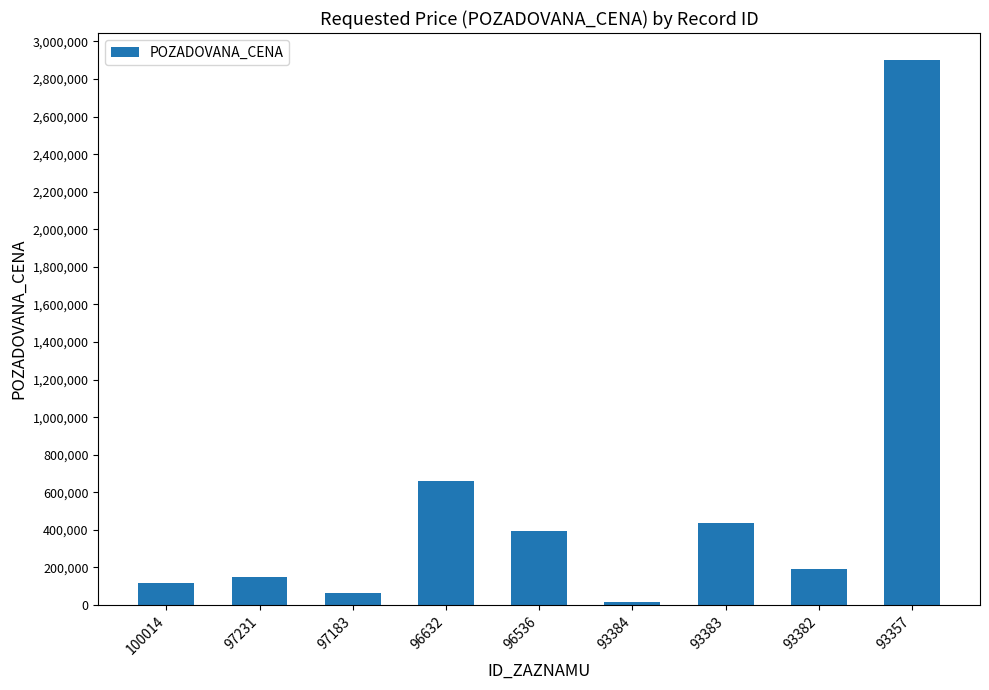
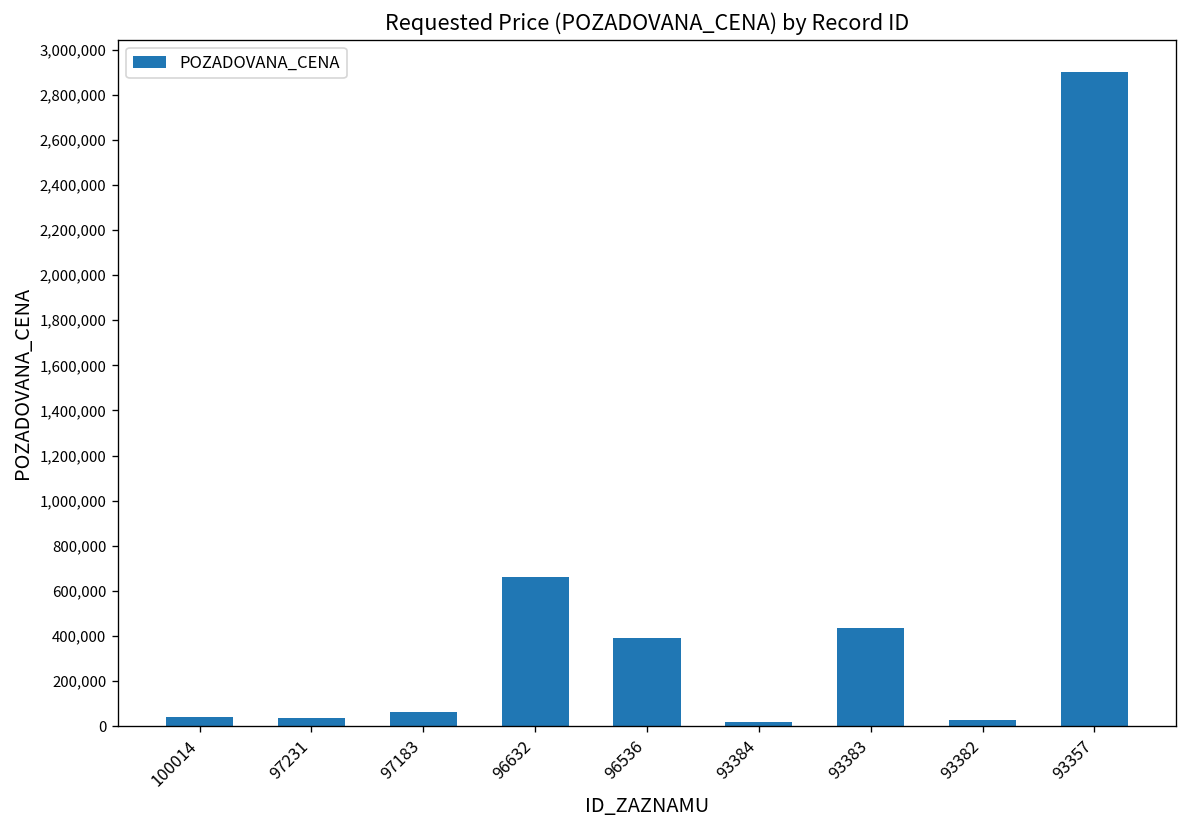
100014: 120,000 -> 40,000
97231: 150,000 -> 40,000
93382: 190,000 -> 30,000
